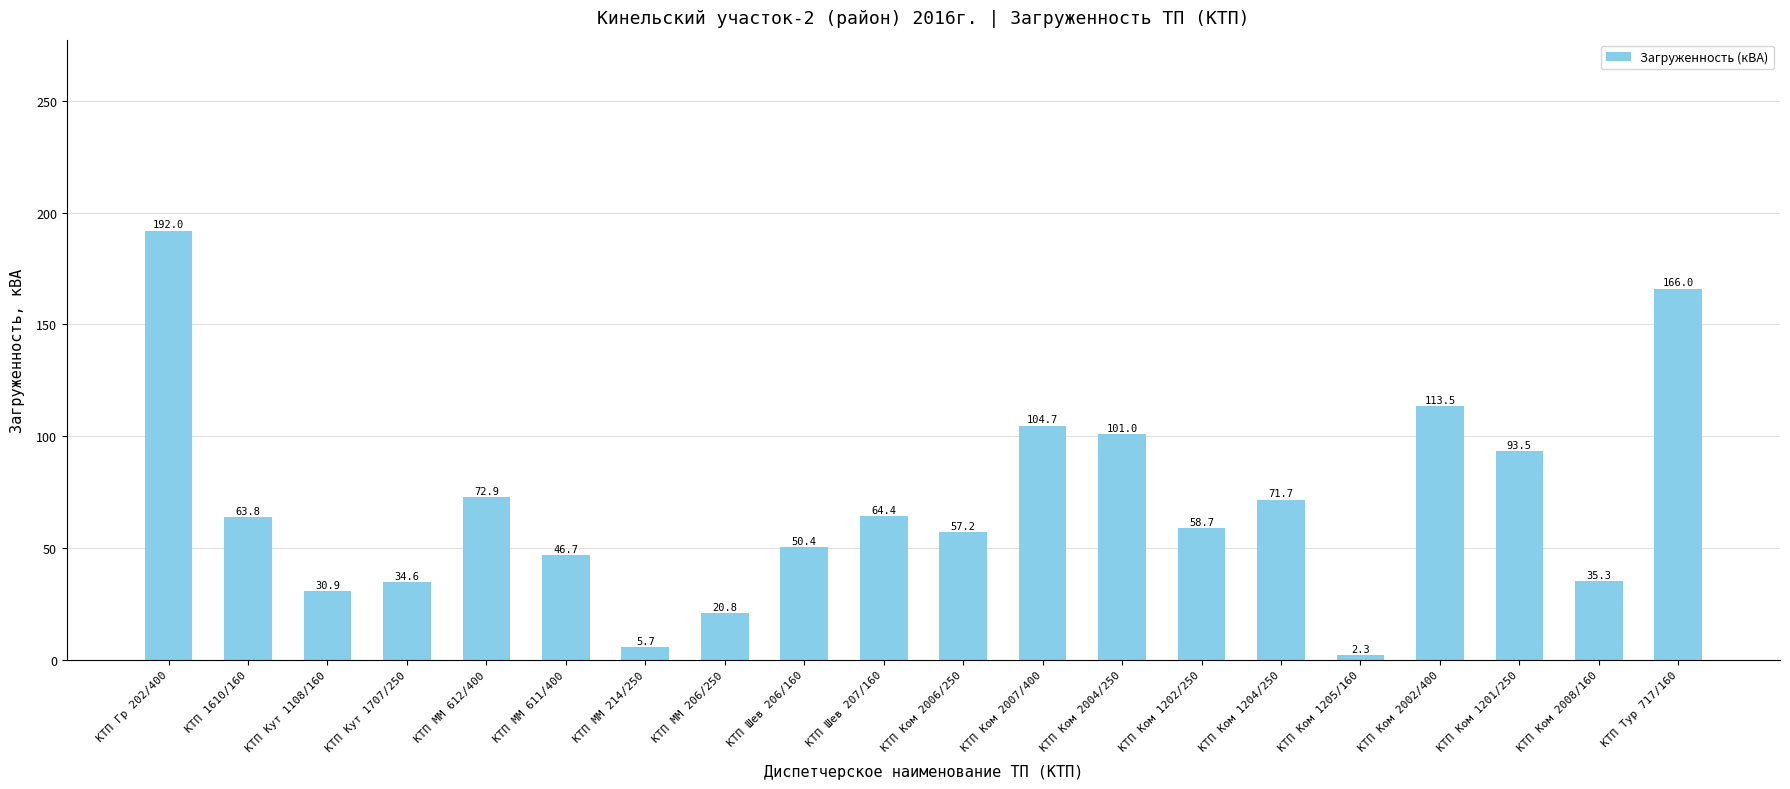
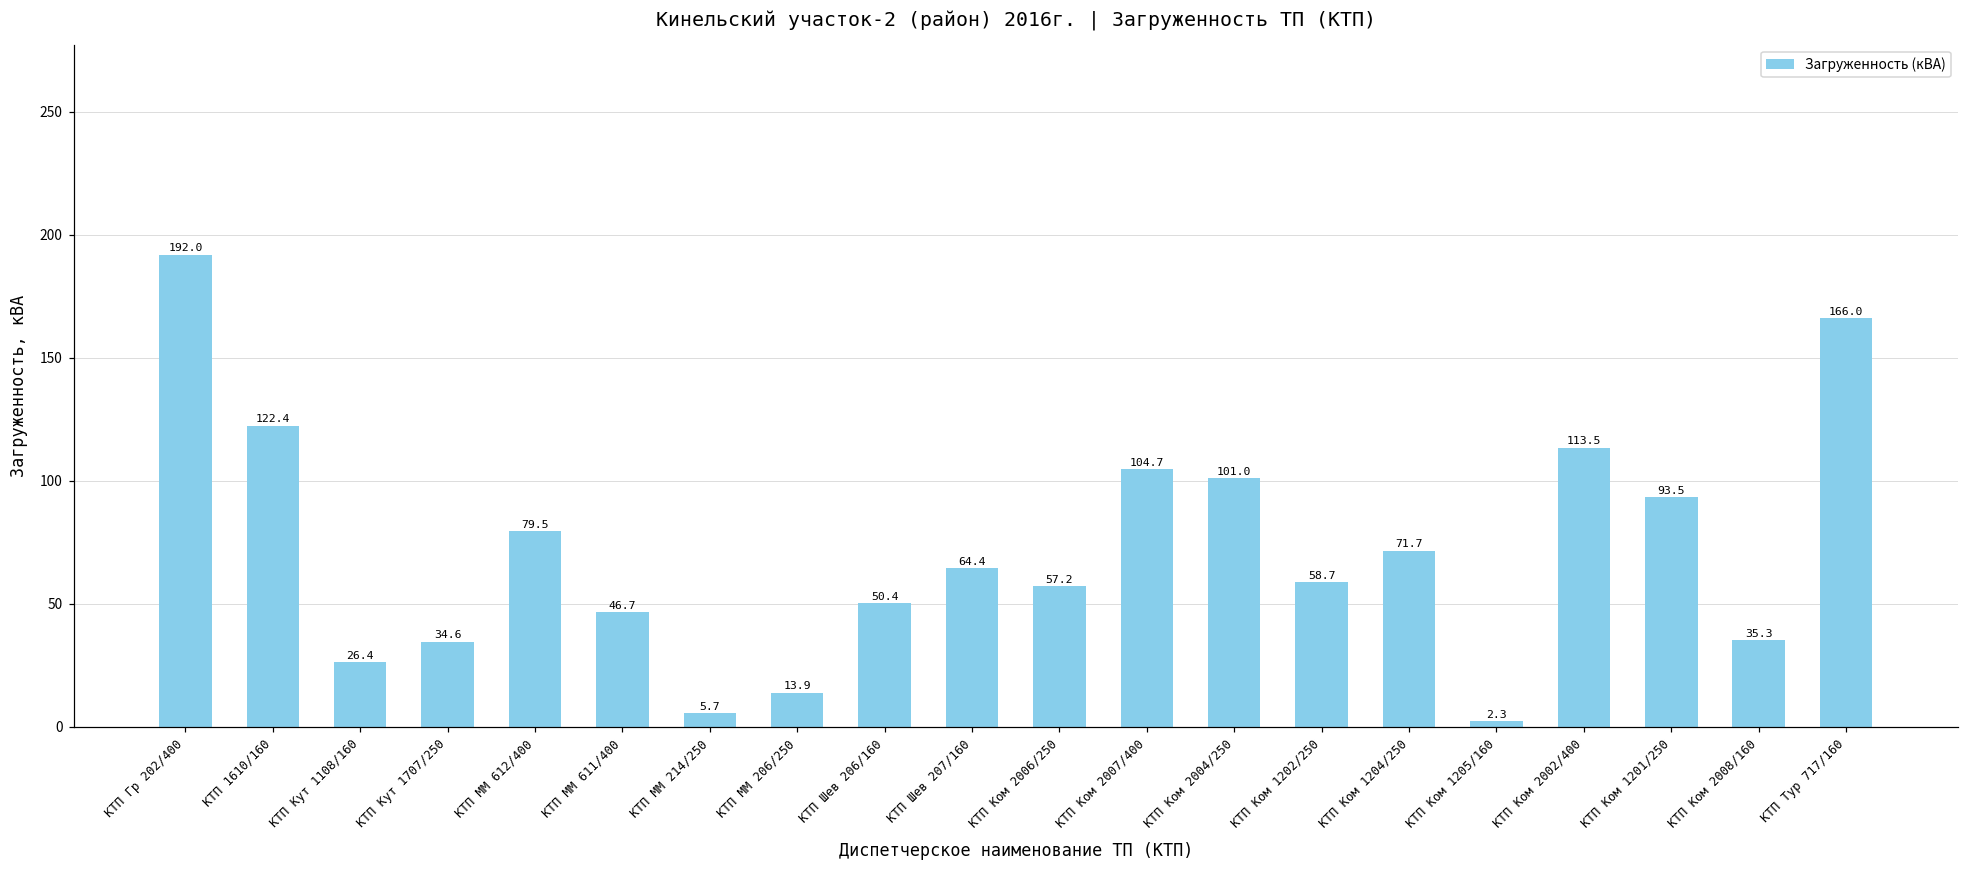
КТП 1610/160: 63.8 -> 122.4
КТП Кут 1108/160: 30.9 -> 26.4
КТП ММ 612/400: 72.9 -> 79.5
КТП ММ 206/250: 20.8 -> 13.9
